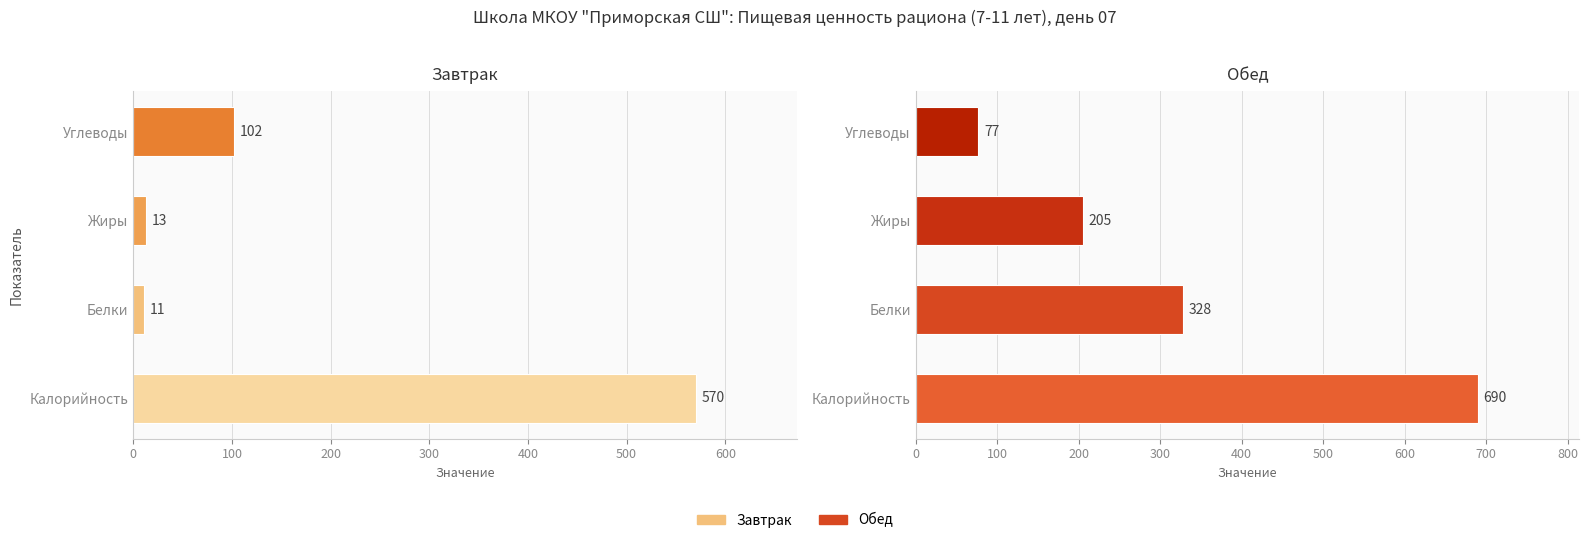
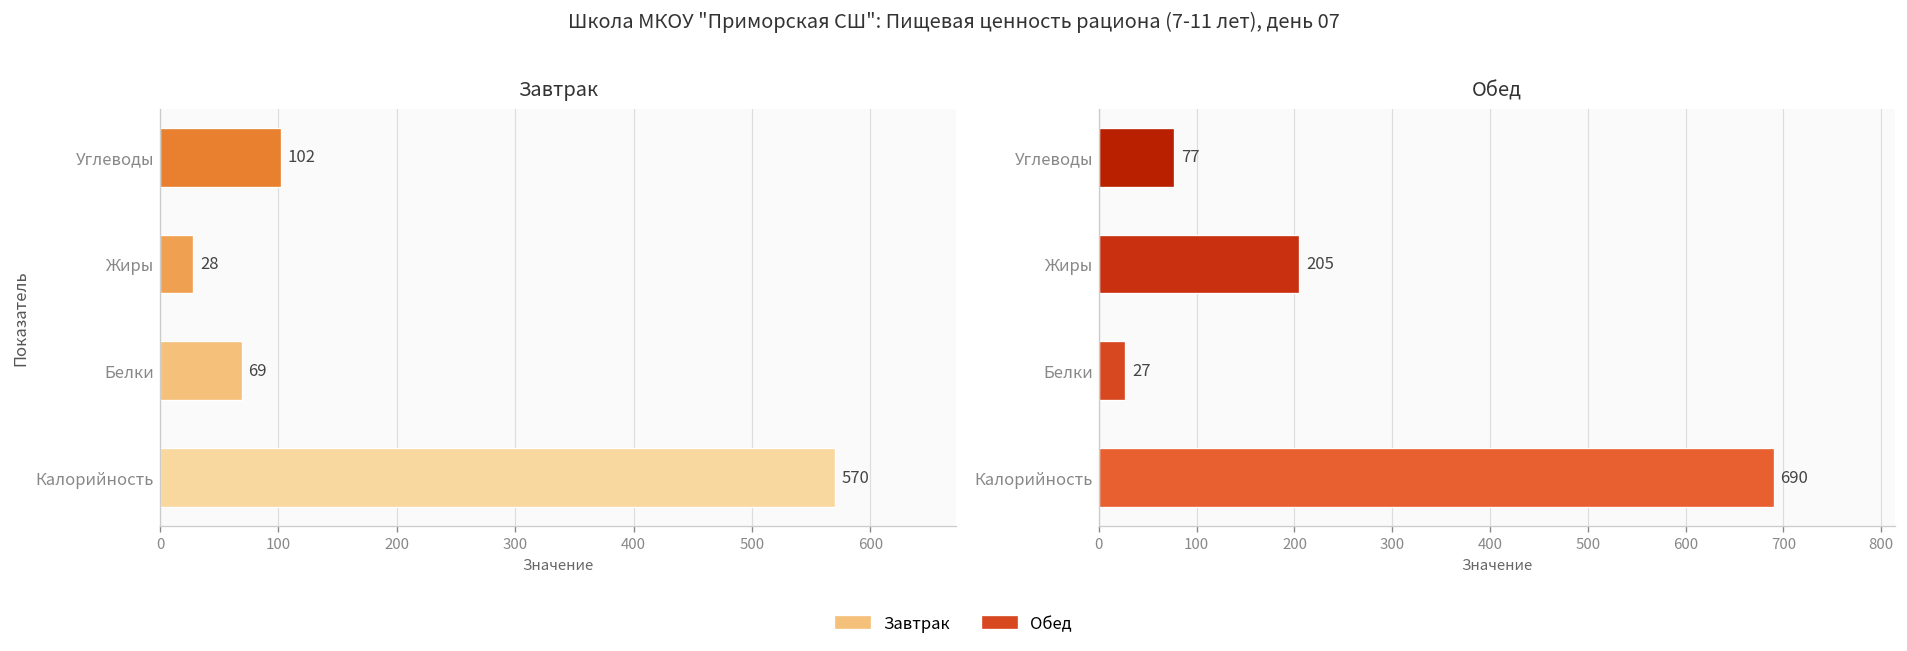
Завтрак, Жиры: 13 -> 28
Завтрак, Белки: 11 -> 69
Обед, Белки: 328 -> 27
